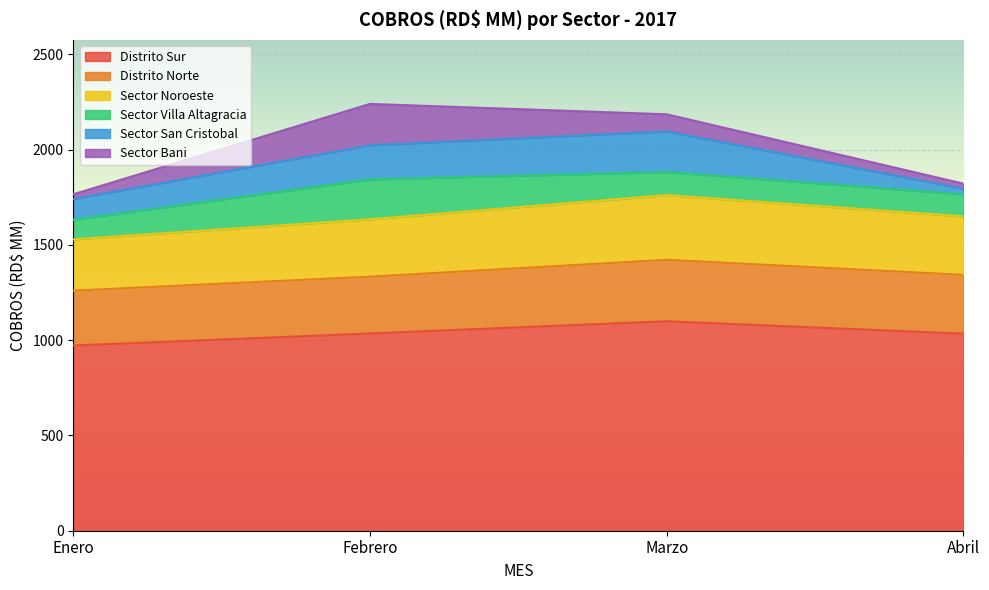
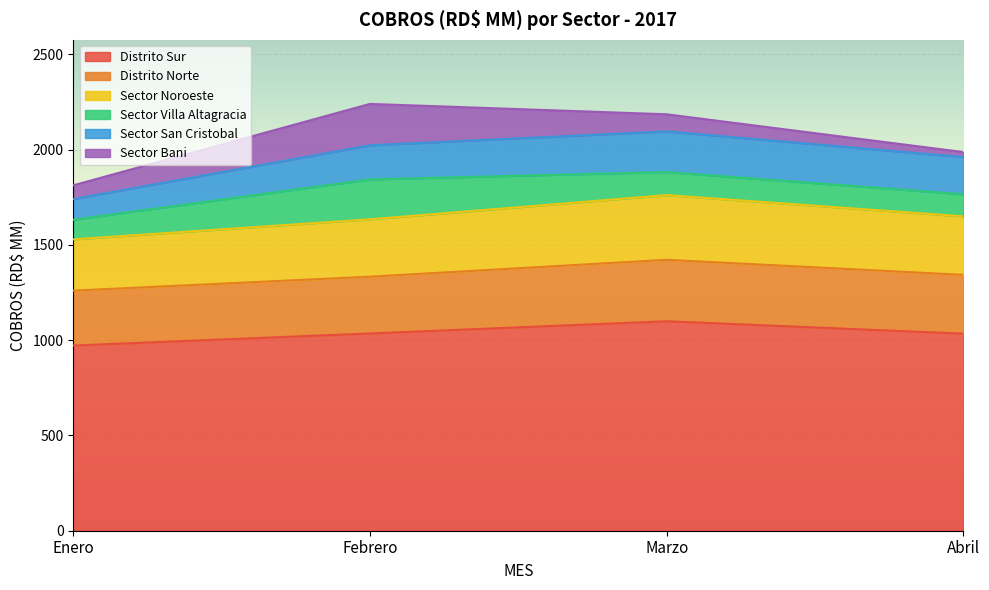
Sector Bani, Enero: 30 -> 70
Sector San Cristobal, Abril: 30 -> 200
